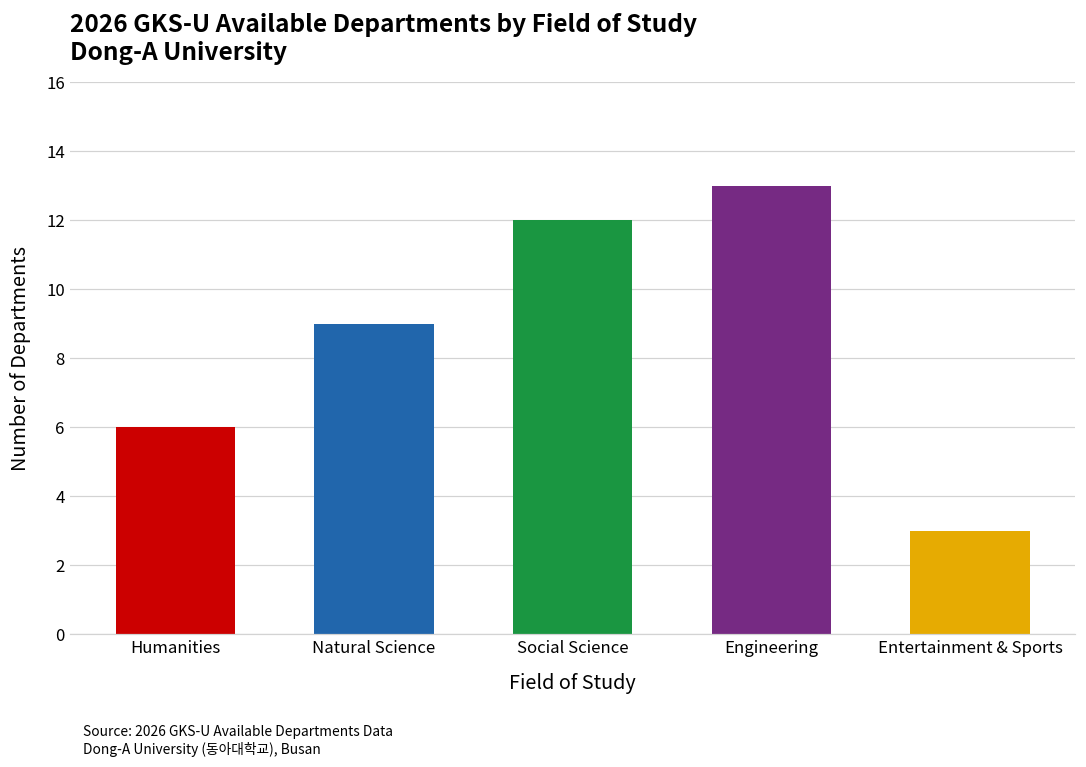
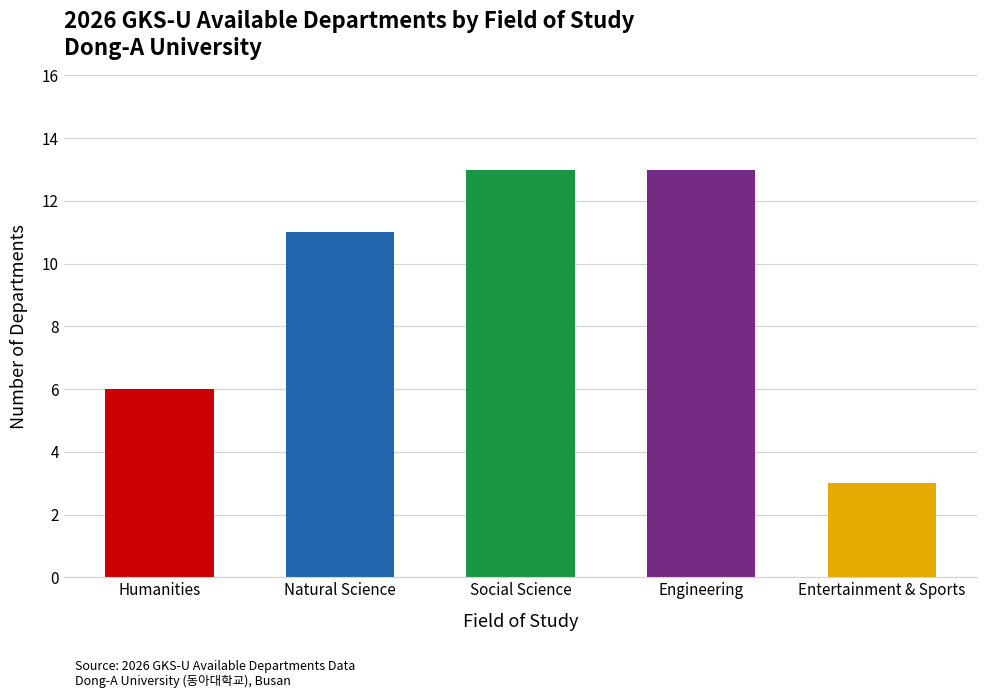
Natural Science: 9 -> 11
Social Science: 12 -> 13
